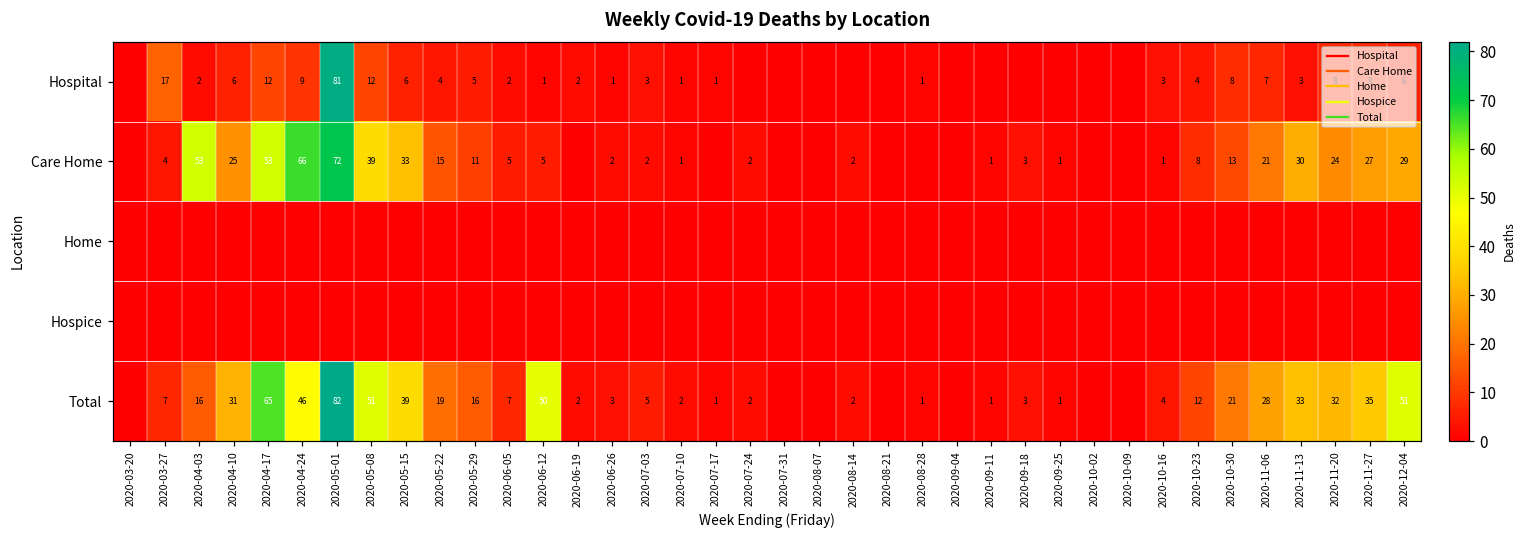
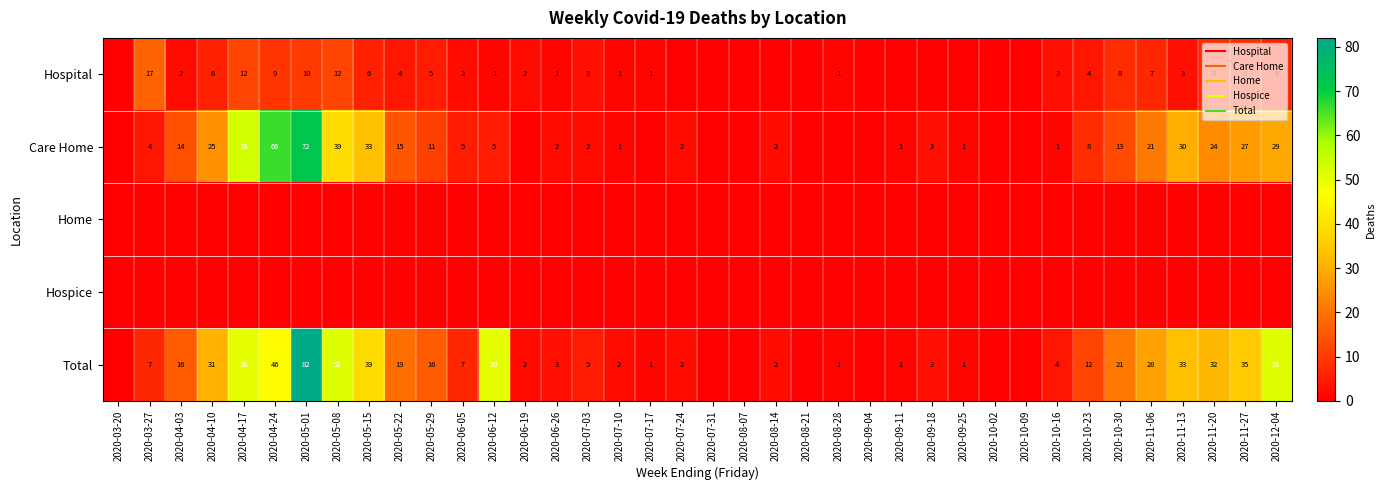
Hospital, 2020-05-01: 81 -> 10
Care Home, 2020-04-03: 53 -> 14
Total, 2020-04-17: 65 -> 50
